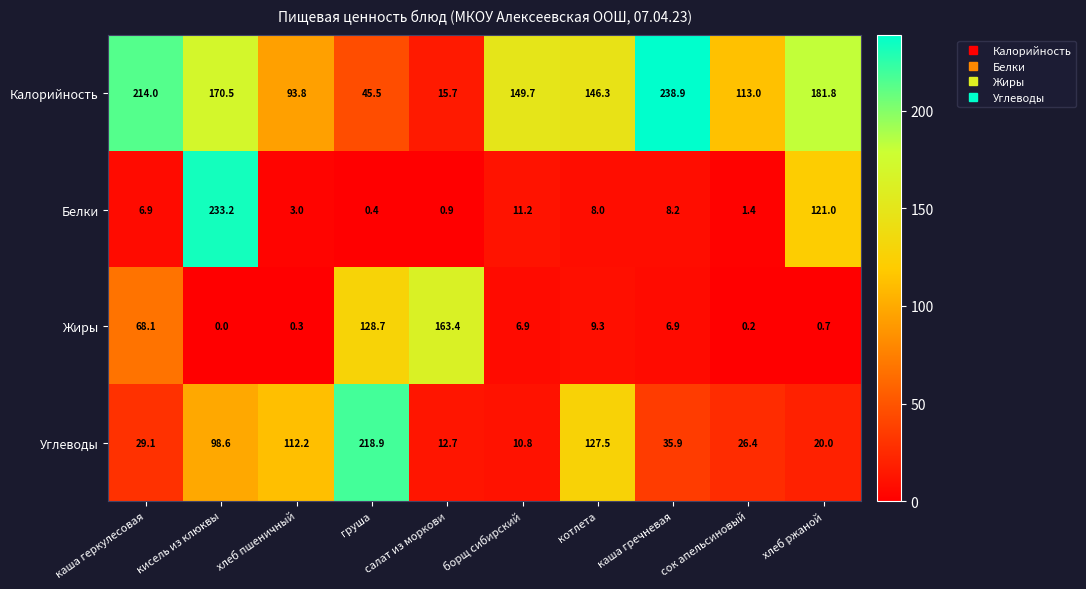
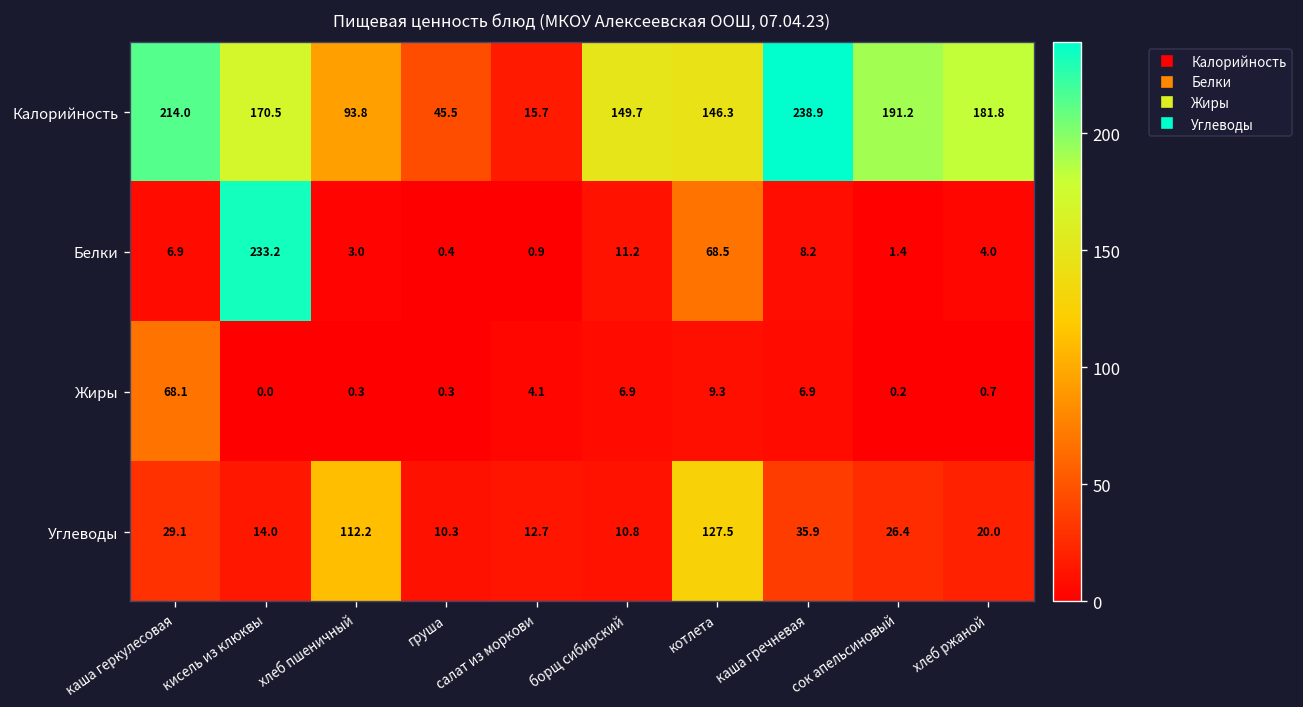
Калорийность, сок апельсиновый: 113.0 -> 191.2
Белки, котлета: 8.0 -> 68.5
Белки, хлеб ржаной: 121.0 -> 4.0
Жиры, груша: 128.7 -> 0.3
Жиры, салат из моркови: 163.4 -> 4.1
Углеводы, кисель из клюквы: 98.6 -> 14.0
Углеводы, груша: 218.9 -> 10.3
